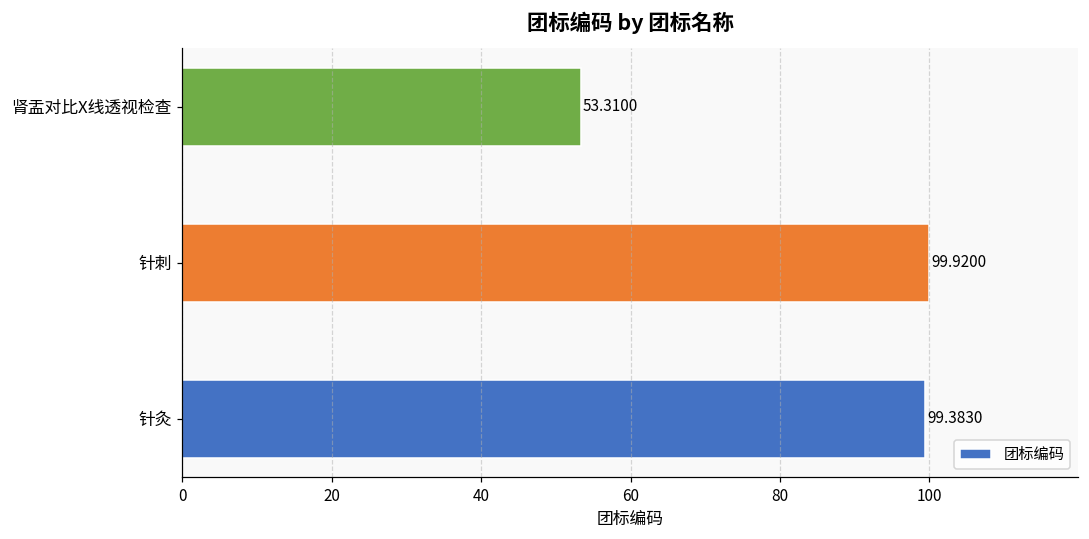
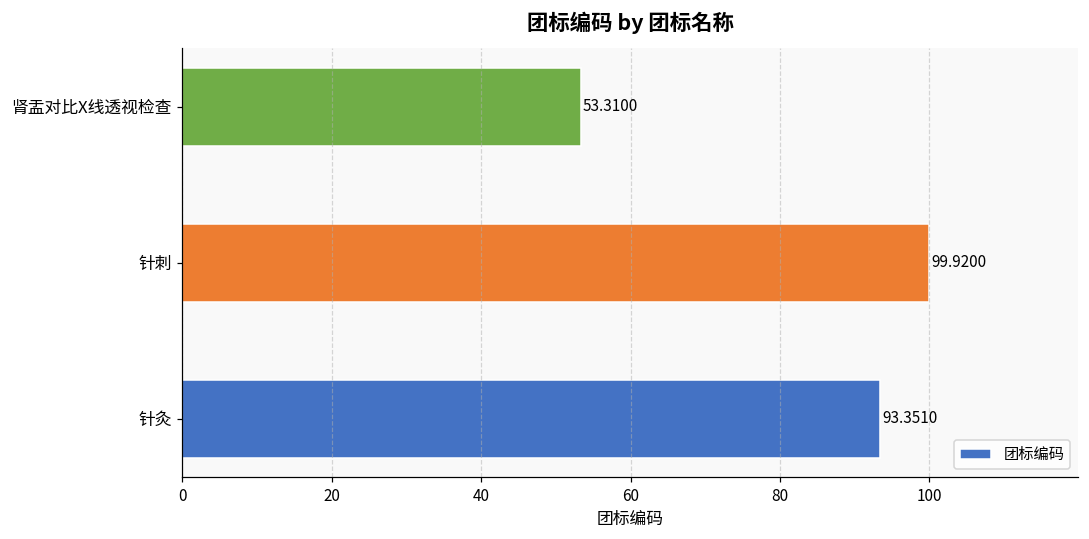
针灸: 99.3830 -> 93.3510
